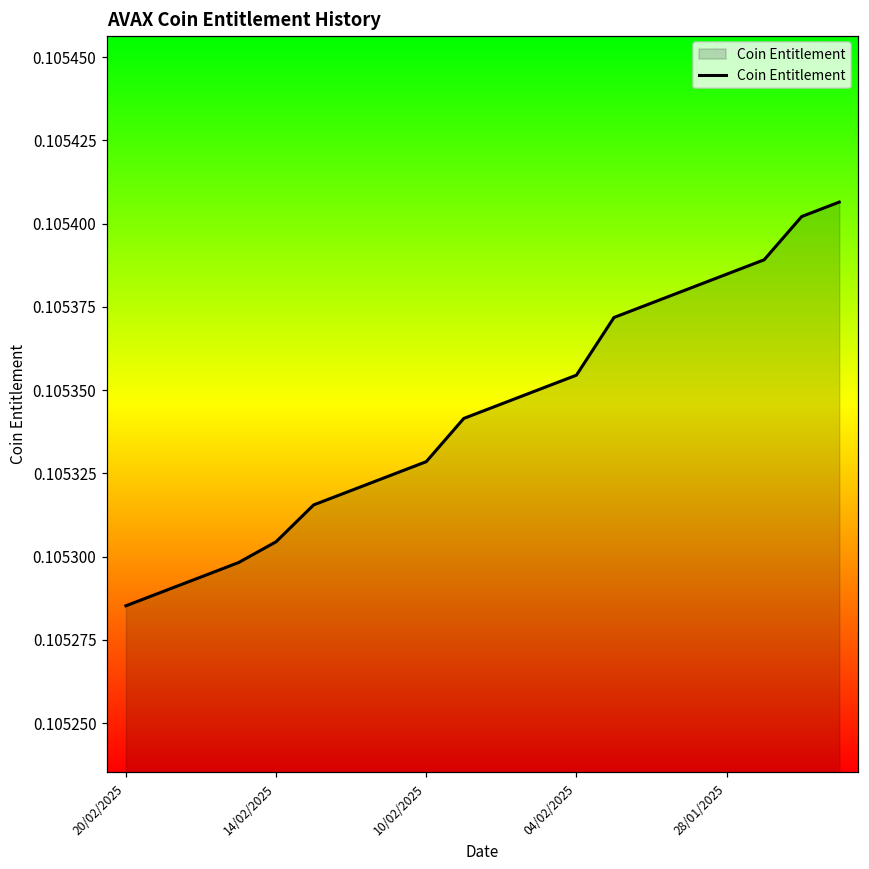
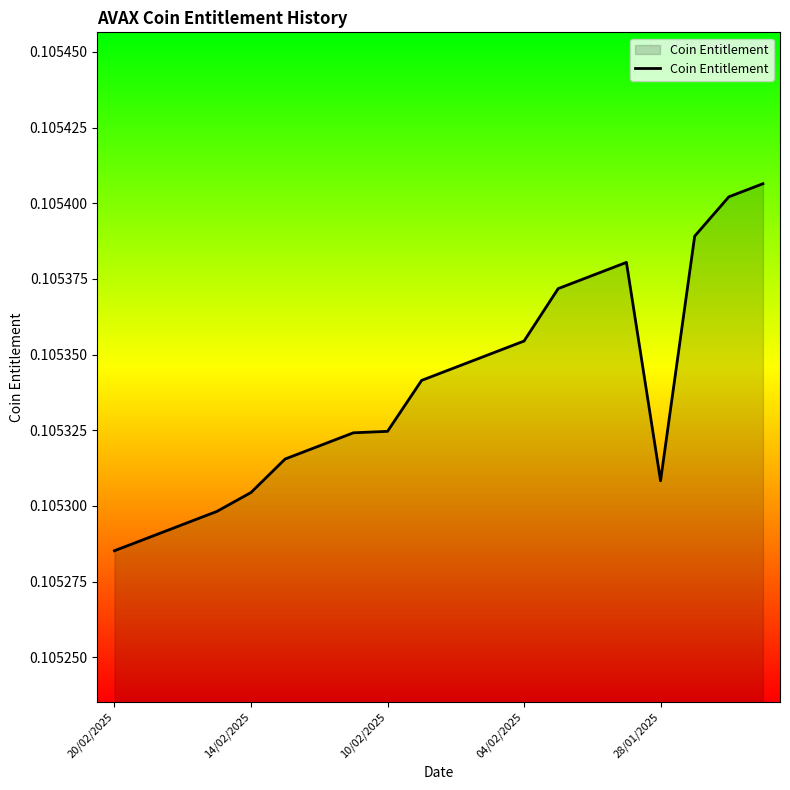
10/02/2025: 0.105328 -> 0.105325
28/01/2025: 0.105385 -> 0.105308
